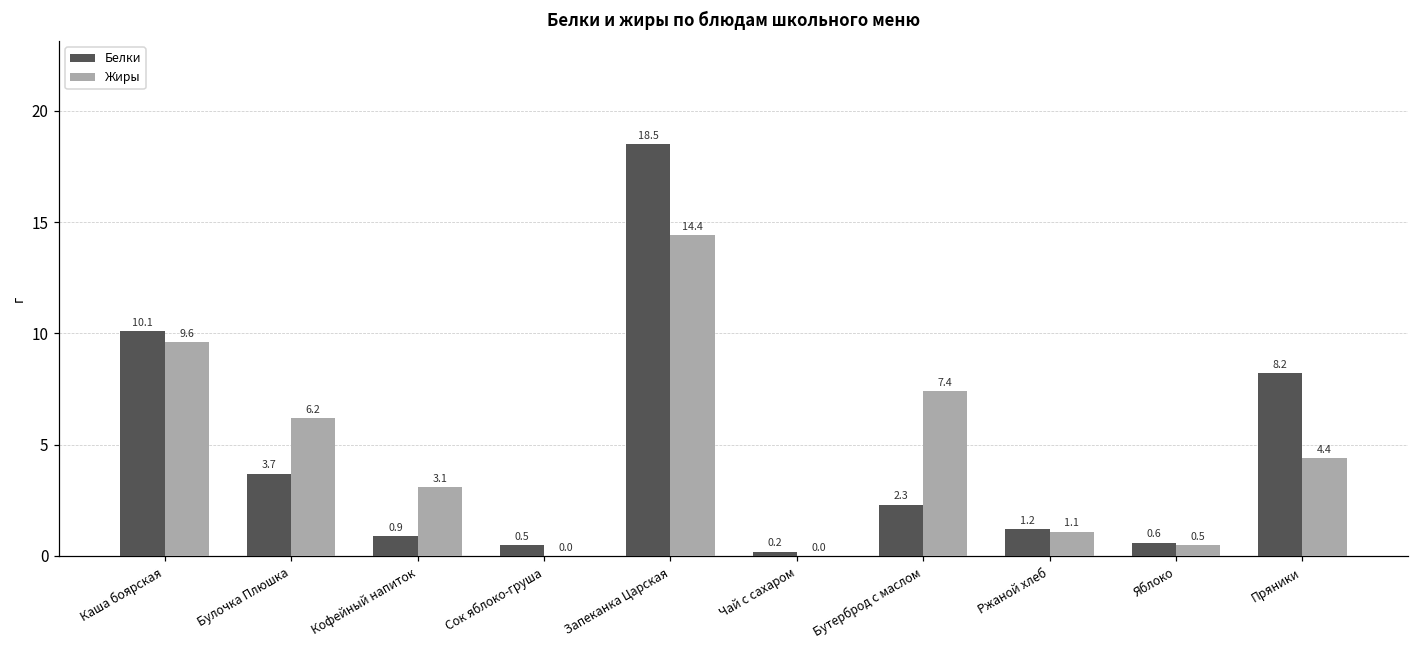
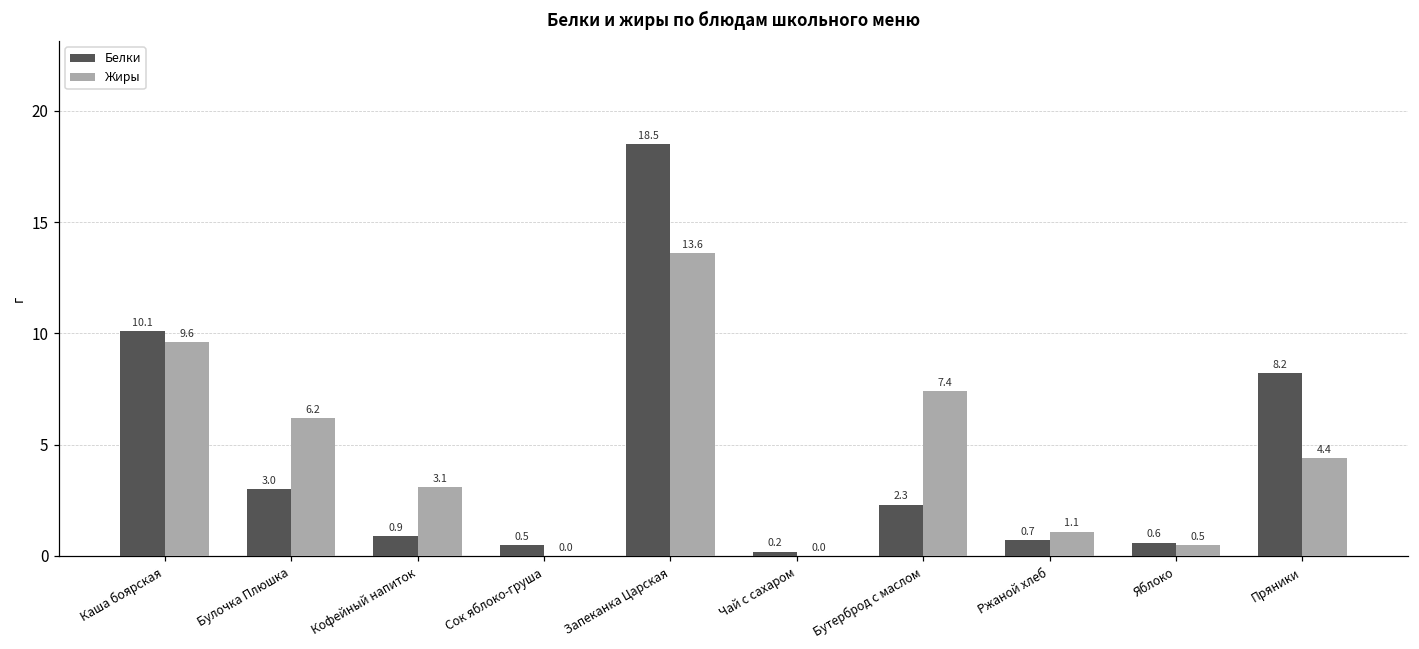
Белки, Булочка Плюшка: 3.7 -> 3.0
Жиры, Запеканка Царская: 14.4 -> 13.6
Белки, Ржаной хлеб: 1.2 -> 0.7
